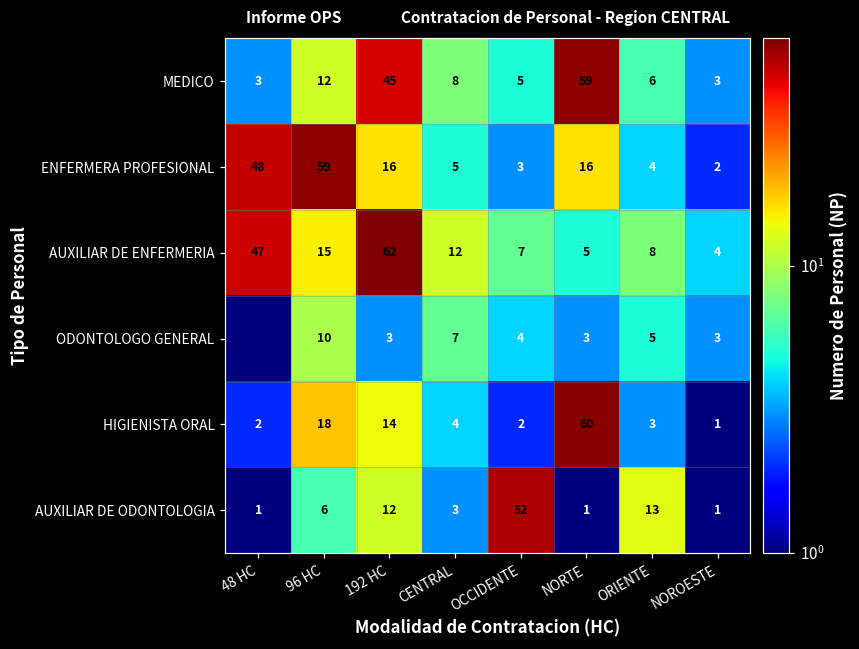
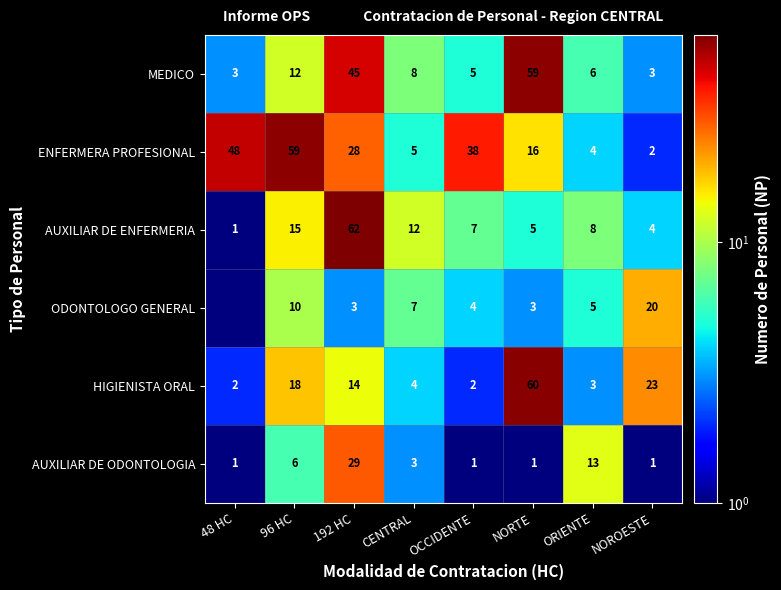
ENFERMERA PROFESIONAL, 192 HC: 16 -> 28
ENFERMERA PROFESIONAL, OCCIDENTE: 3 -> 38
AUXILIAR DE ENFERMERIA, 48 HC: 47 -> 1
ODONTOLOGO GENERAL, NOROESTE: 3 -> 20
HIGIENISTA ORAL, NOROESTE: 1 -> 23
AUXILIAR DE ODONTOLOGIA, 192 HC: 12 -> 29
AUXILIAR DE ODONTOLOGIA, OCCIDENTE: 52 -> 1
